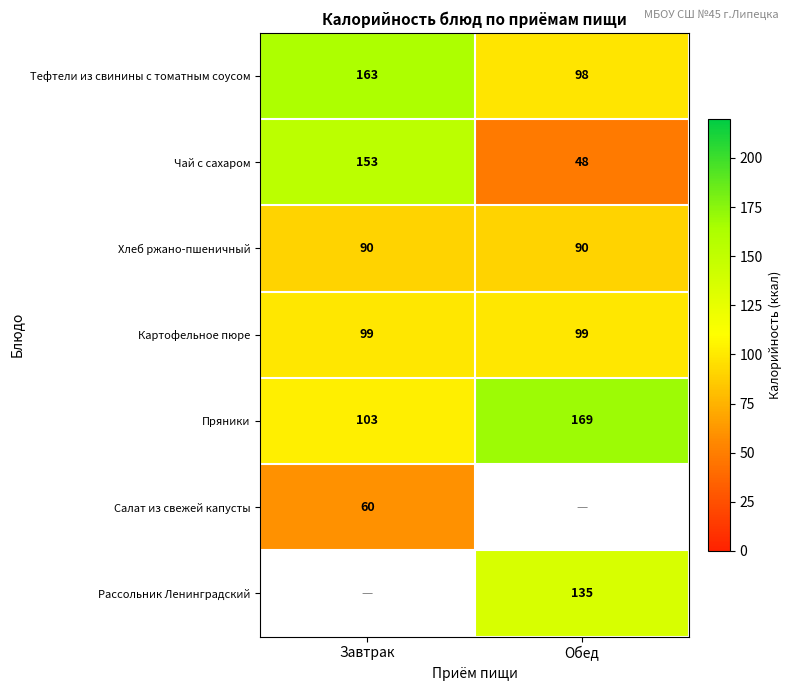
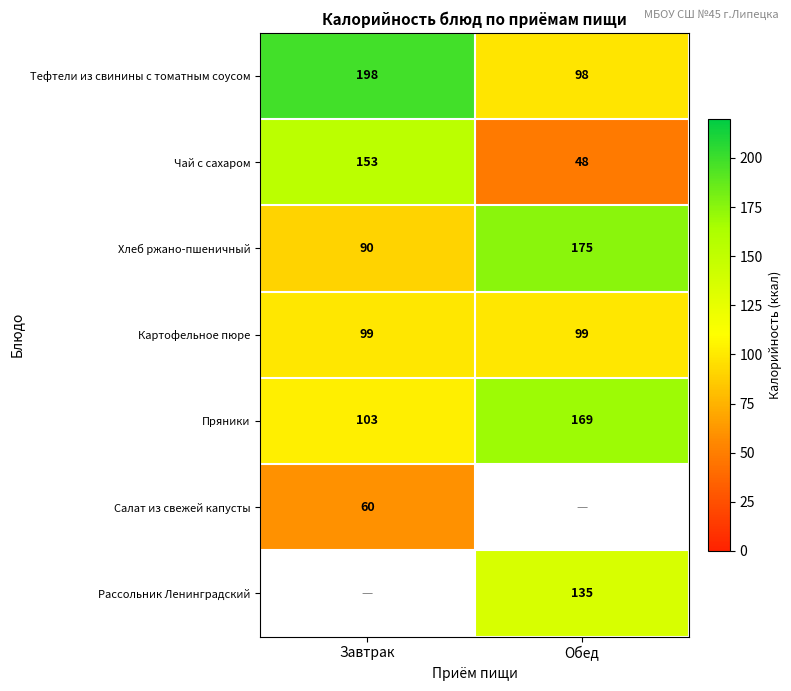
Тефтели из свинины с томатным соусом, Завтрак: 163 -> 198
Хлеб ржано-пшеничный, Обед: 90 -> 175
